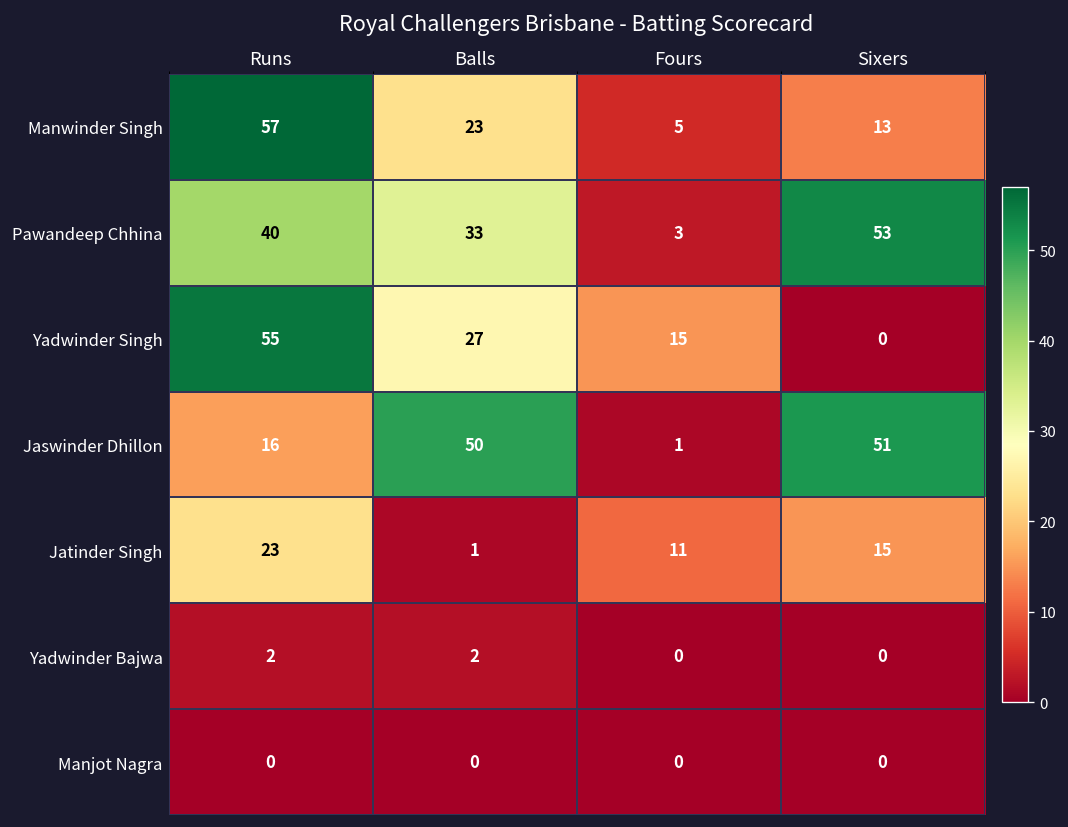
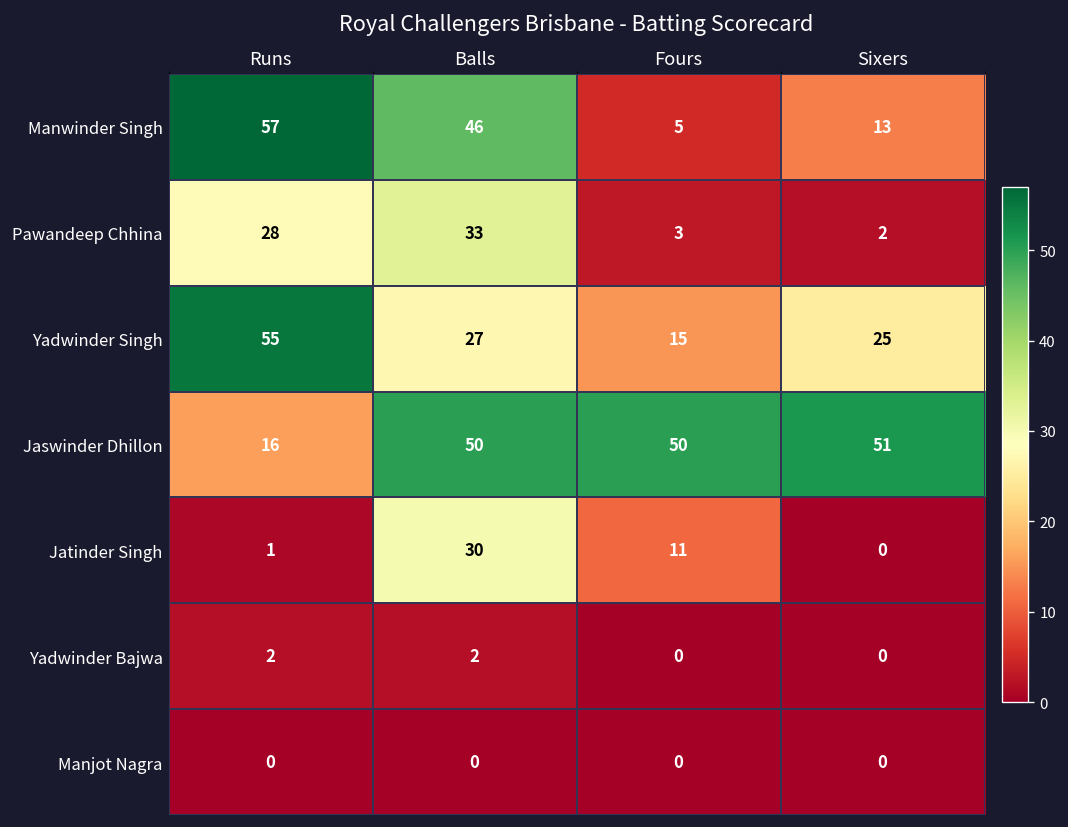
Manwinder Singh, Balls: 23 -> 46
Pawandeep Chhina, Runs: 40 -> 28
Pawandeep Chhina, Sixers: 53 -> 2
Yadwinder Singh, Sixers: 0 -> 25
Jaswinder Dhillon, Fours: 1 -> 50
Jatinder Singh, Runs: 23 -> 1
Jatinder Singh, Balls: 1 -> 30
Jatinder Singh, Sixers: 15 -> 0
